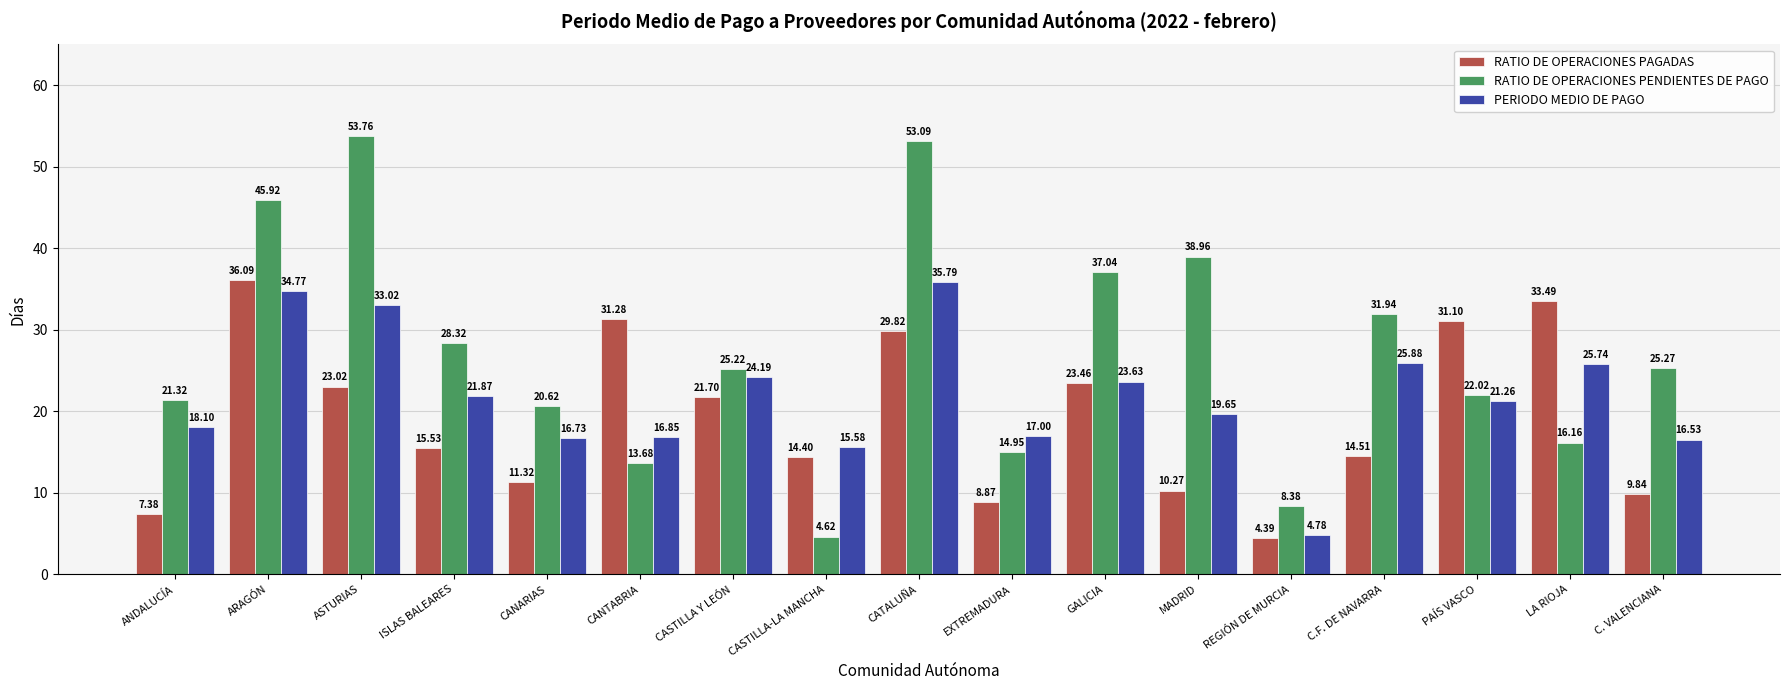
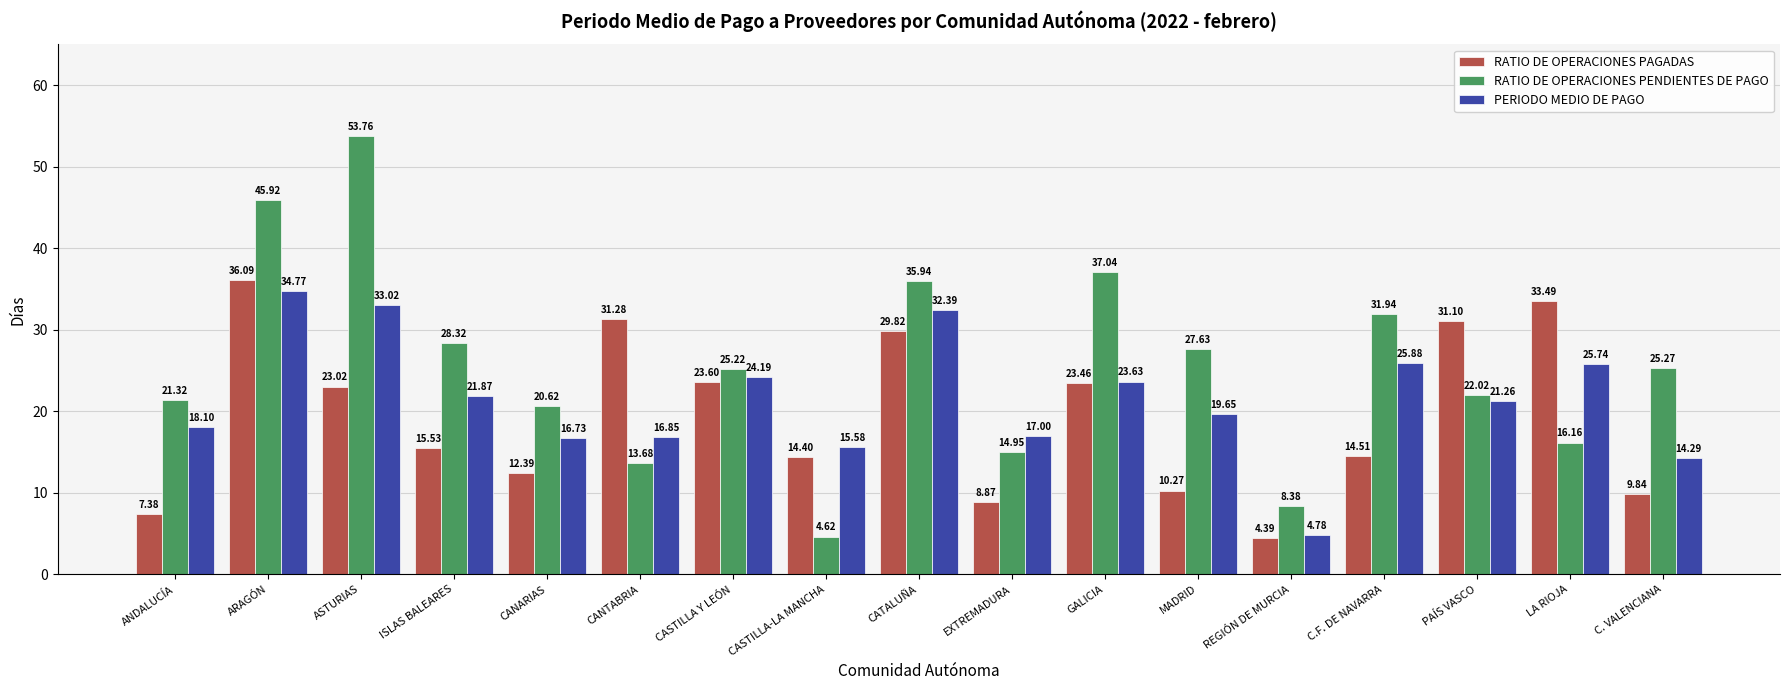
RATIO DE OPERACIONES PAGADAS, CANARIAS: 11.32 -> 12.39
RATIO DE OPERACIONES PAGADAS, CASTILLA Y LEÓN: 21.70 -> 23.60
RATIO DE OPERACIONES PENDIENTES DE PAGO, CATALUÑA: 53.09 -> 35.94
PERIODO MEDIO DE PAGO, CATALUÑA: 35.79 -> 32.39
RATIO DE OPERACIONES PENDIENTES DE PAGO, MADRID: 38.96 -> 27.63
PERIODO MEDIO DE PAGO, C. VALENCIANA: 16.53 -> 14.29
